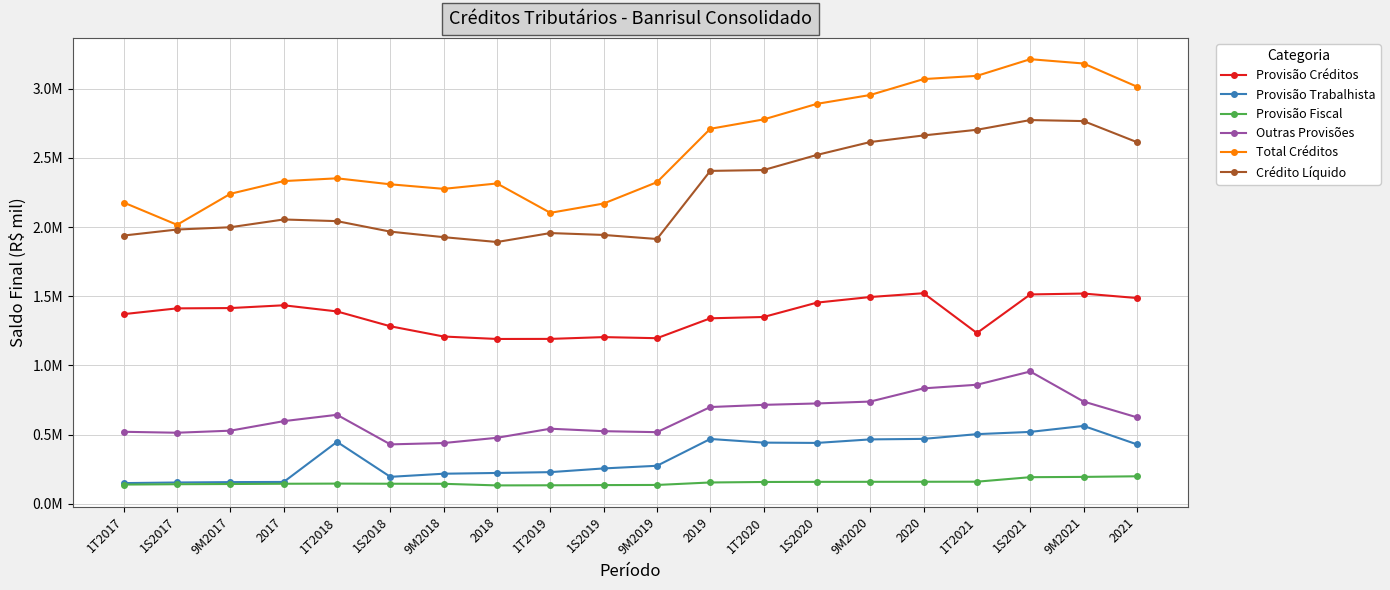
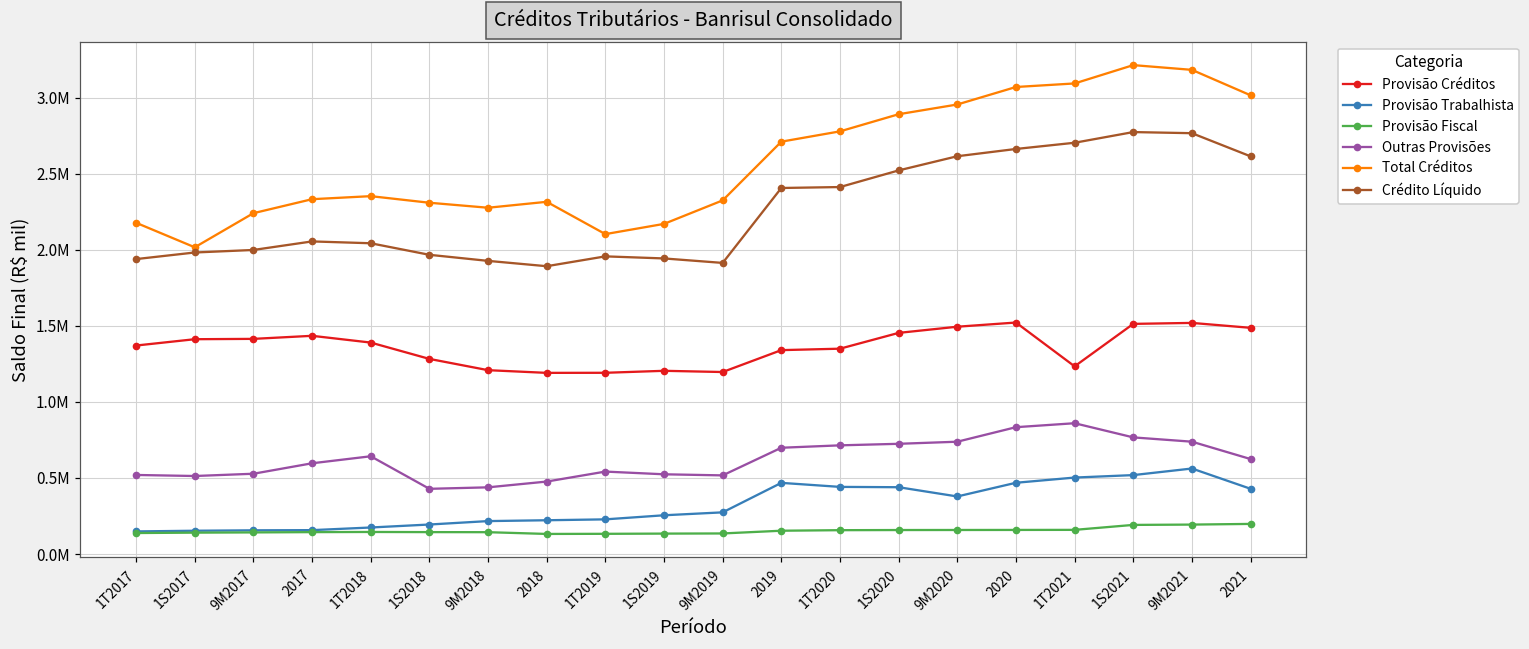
Provisão Trabalhista, 1T2018: 450000 -> 170000
Provisão Trabalhista, 9M2020: 460000 -> 380000
Outras Provisões, 1S2021: 960000 -> 770000
